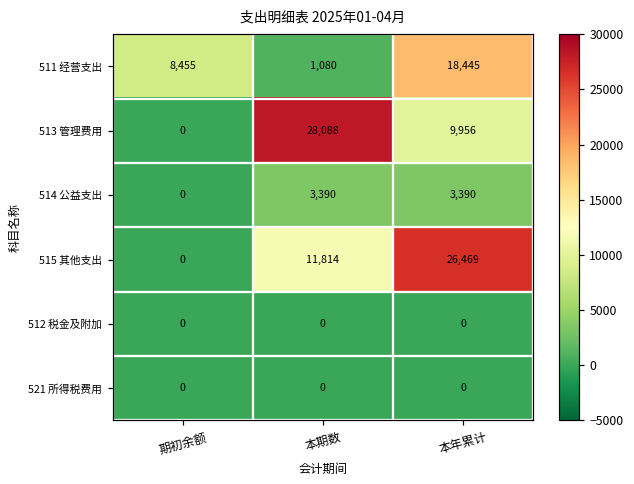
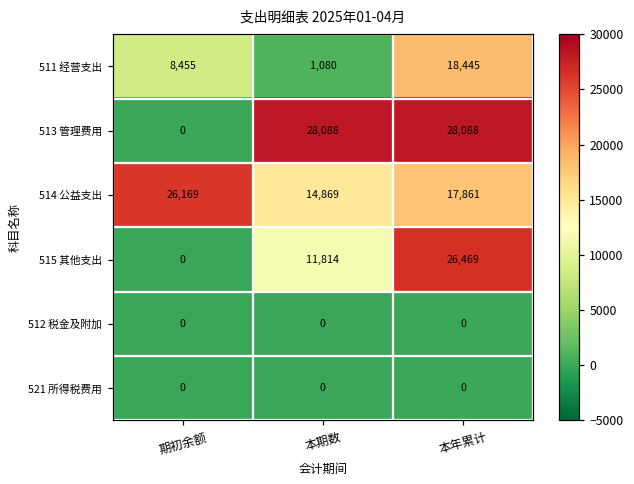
513 管理费用, 本年累计: 9,956 -> 28,088
514 公益支出, 期初余额: 0 -> 26,169
514 公益支出, 本期数: 3,390 -> 14,869
514 公益支出, 本年累计: 3,390 -> 17,861
